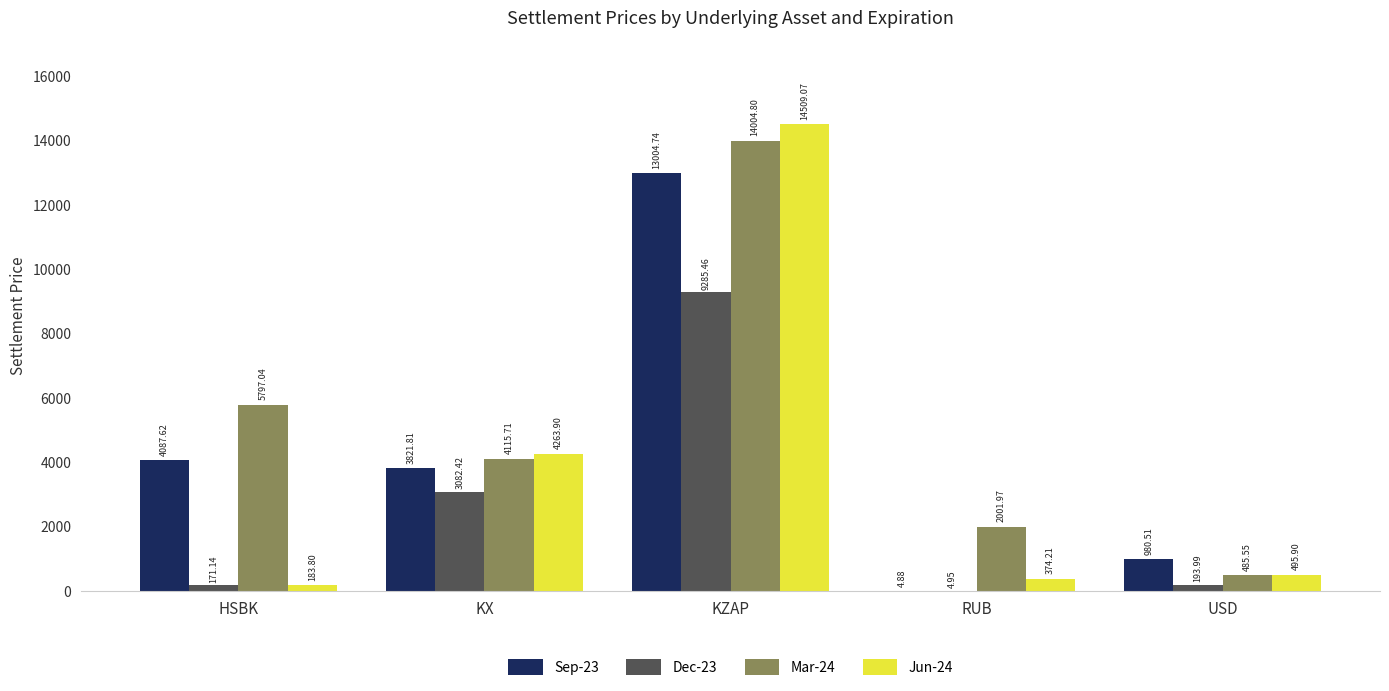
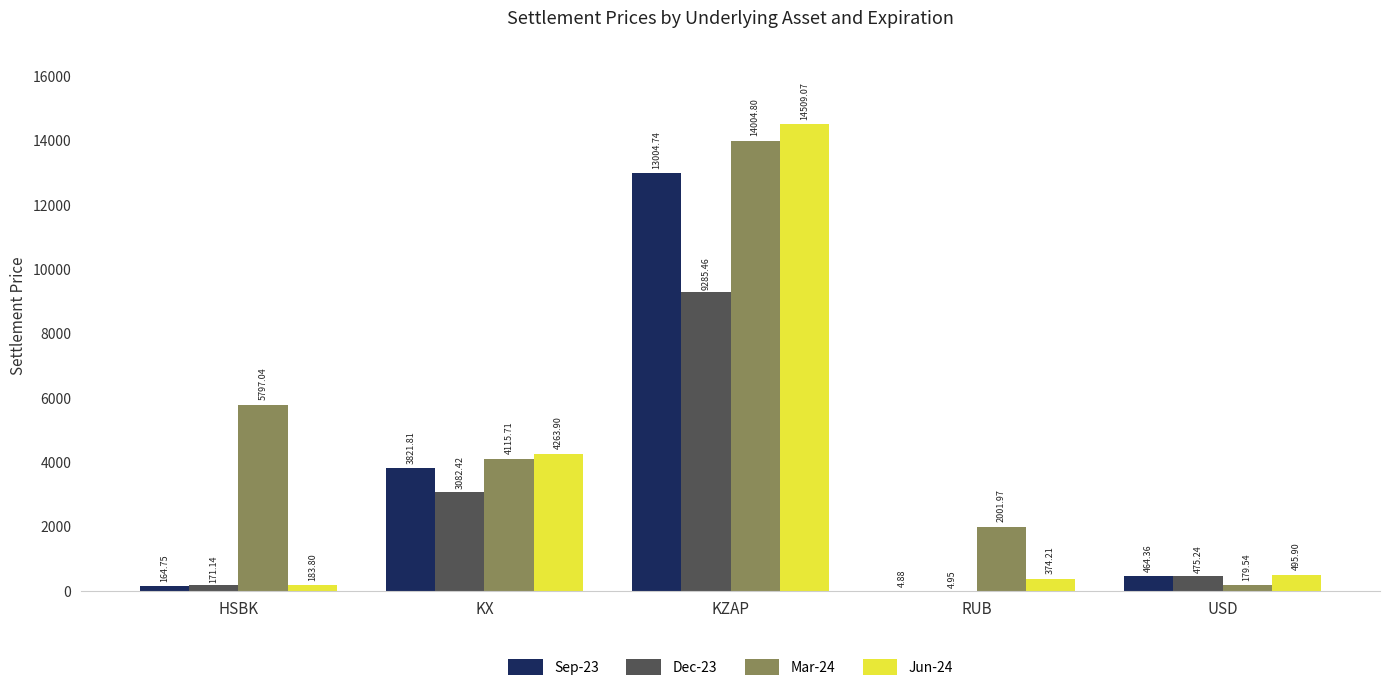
Sep-23, HSBK: 4087.62 -> 164.75
Sep-23, USD: 980.51 -> 464.36
Dec-23, USD: 193.99 -> 475.24
Mar-24, USD: 485.55 -> 179.54
